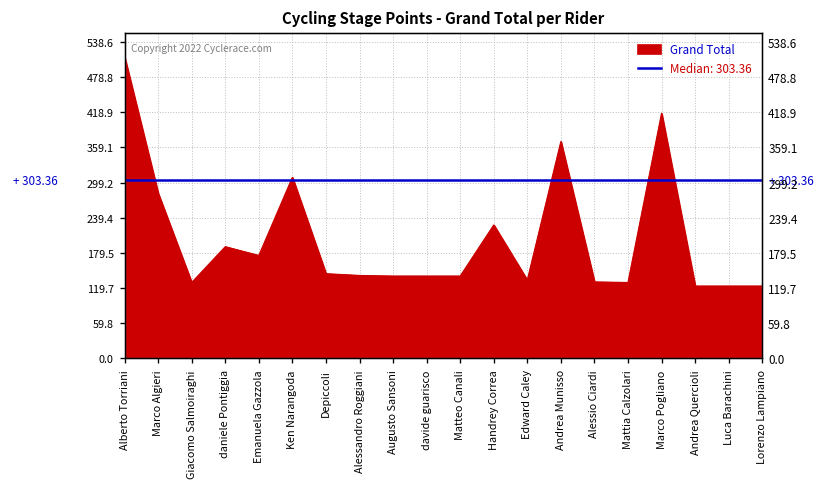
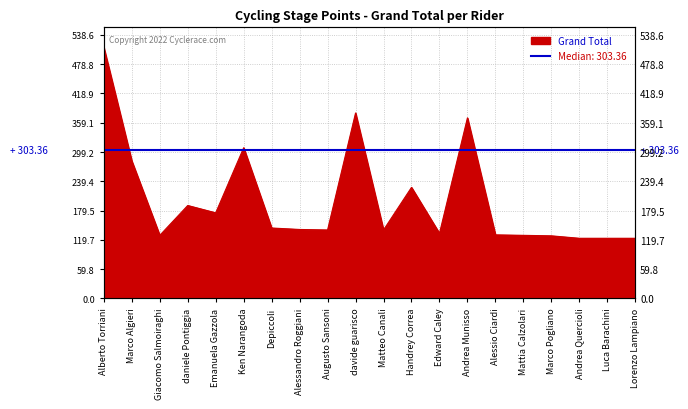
davide guarisco: 140 -> 380
Marco Pogliano: 420 -> 130
